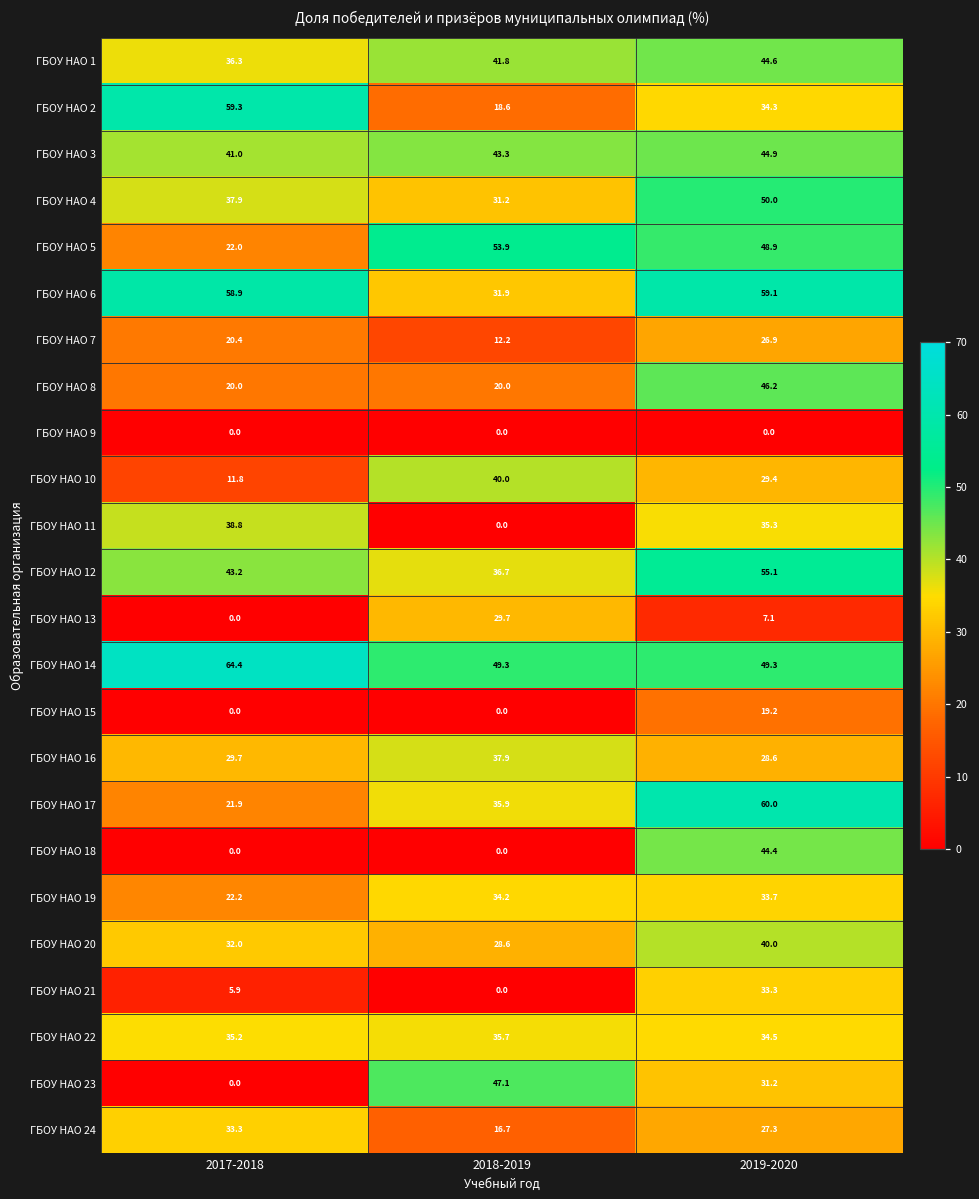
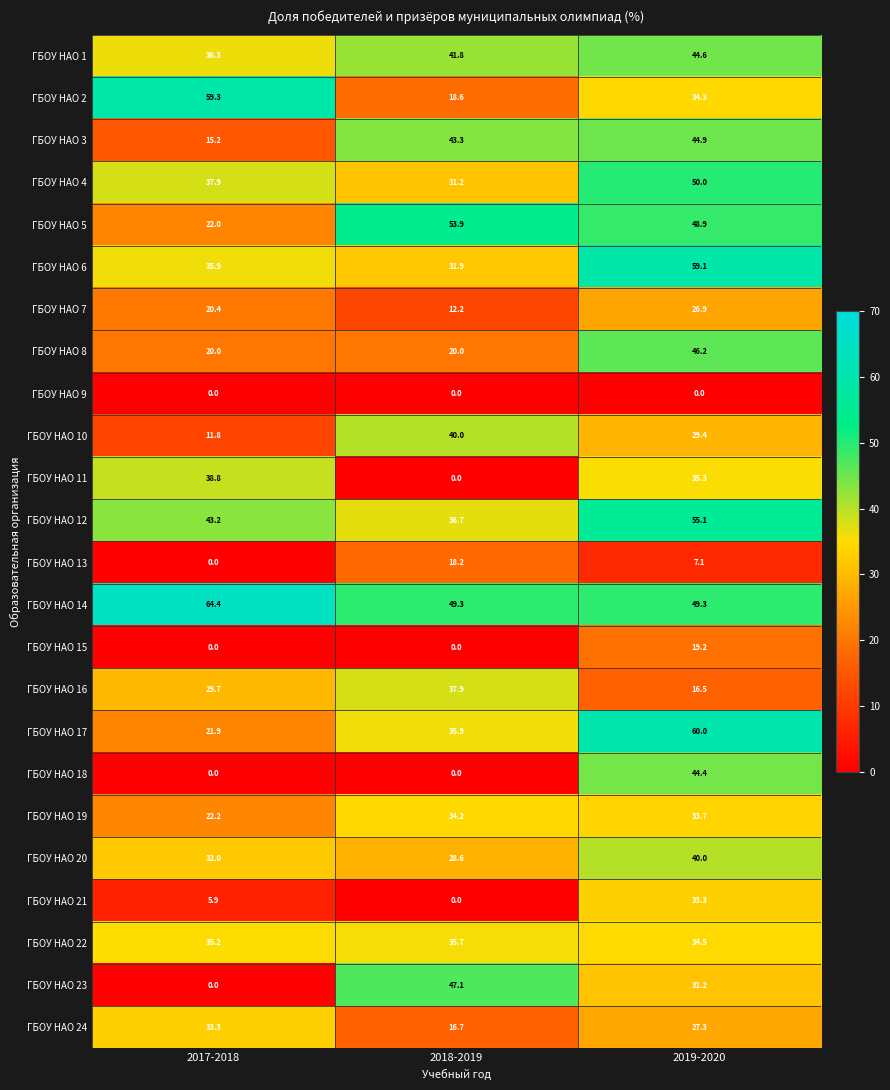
ГБОУ НАО 3, 2017-2018: 41.0 -> 15.2
ГБОУ НАО 6, 2017-2018: 58.9 -> 35.9
ГБОУ НАО 13, 2018-2019: 29.7 -> 18.2
ГБОУ НАО 16, 2019-2020: 28.6 -> 16.5
